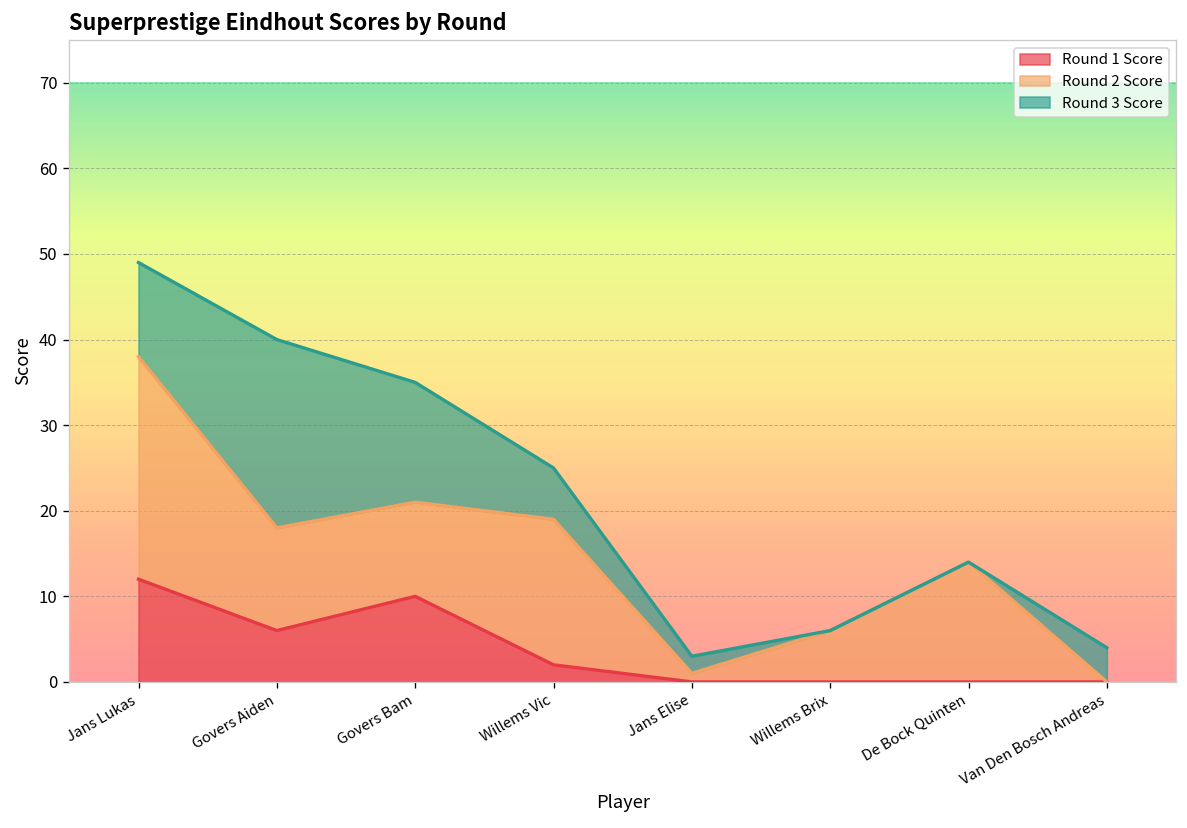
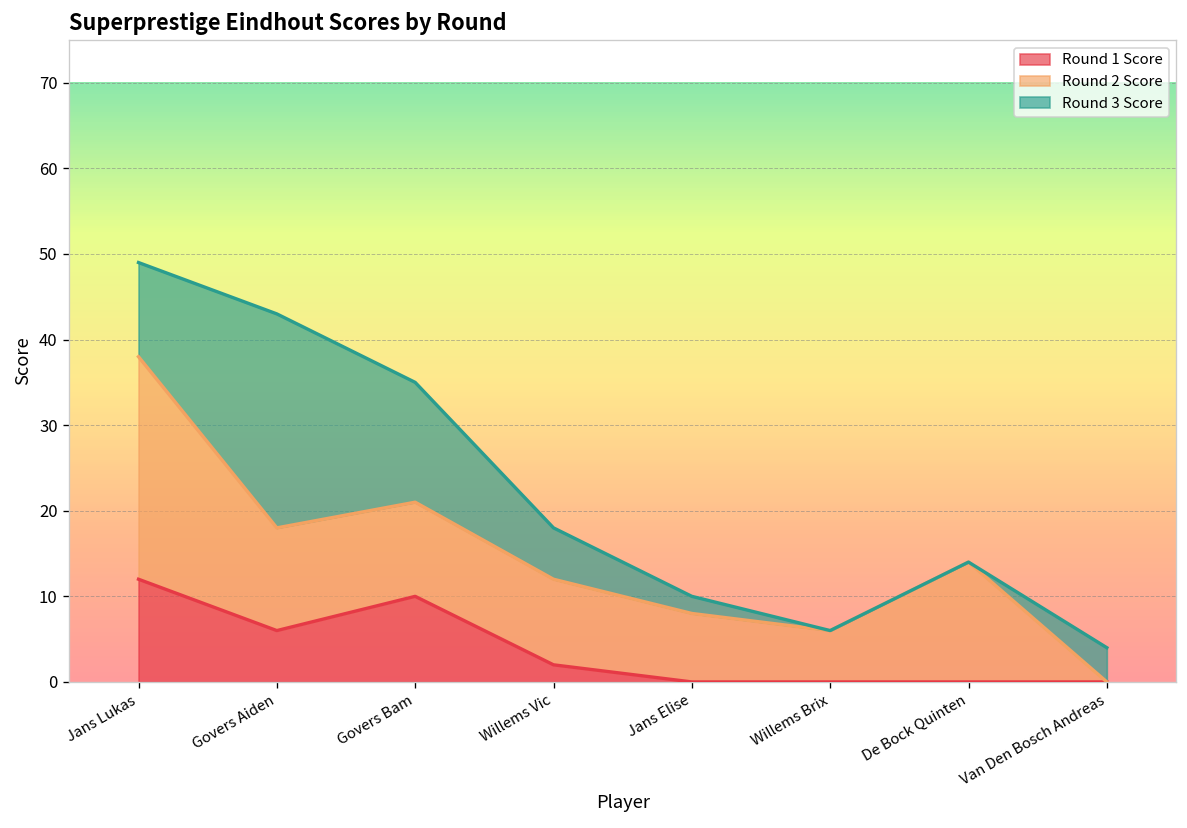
Round 3 Score, Govers Aiden: 22 -> 25
Round 2 Score, Willems Vic: 17 -> 10
Round 2 Score, Jans Elise: 1 -> 8
